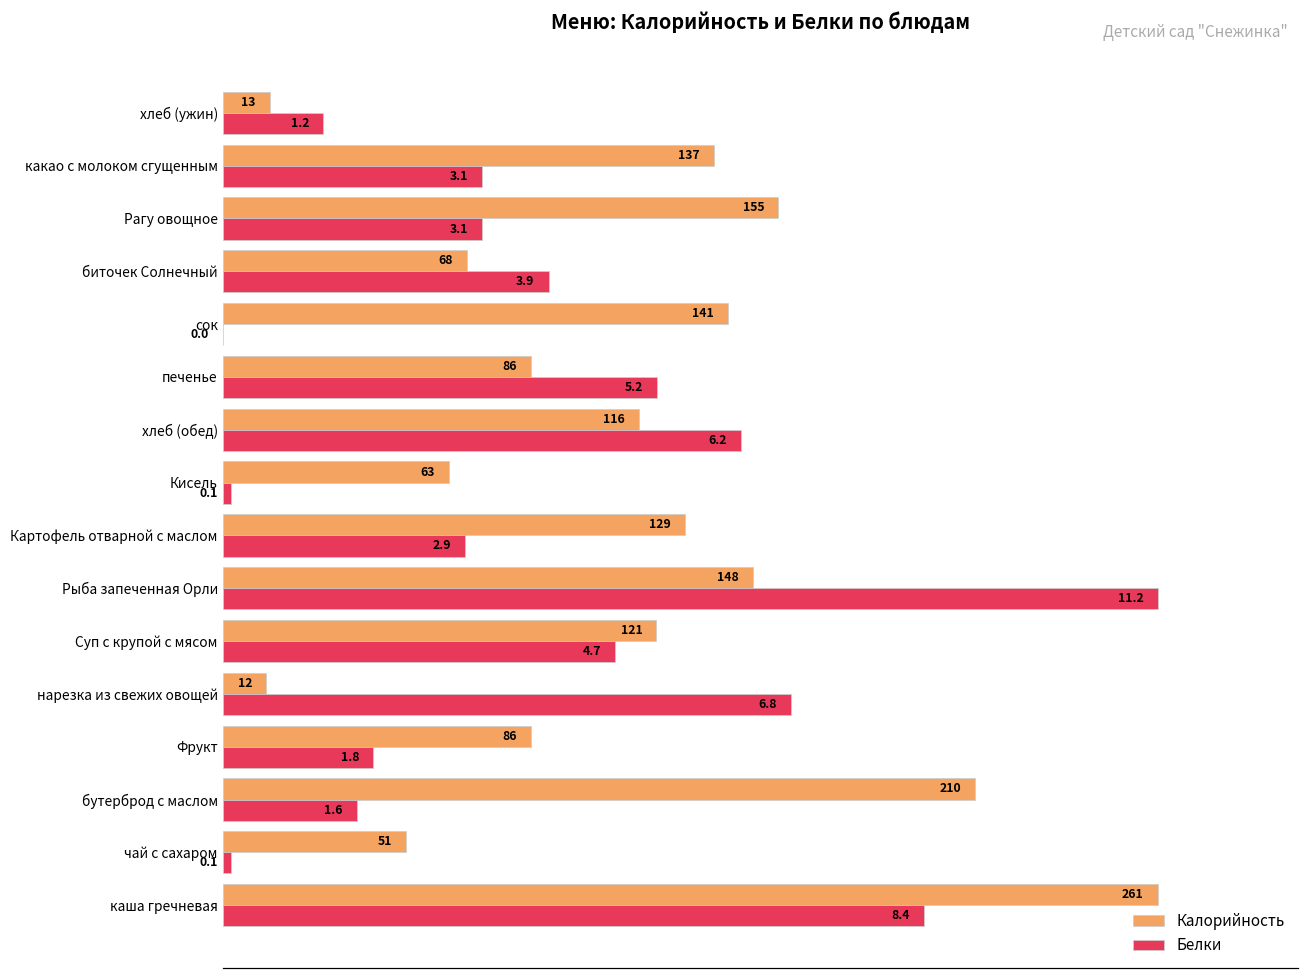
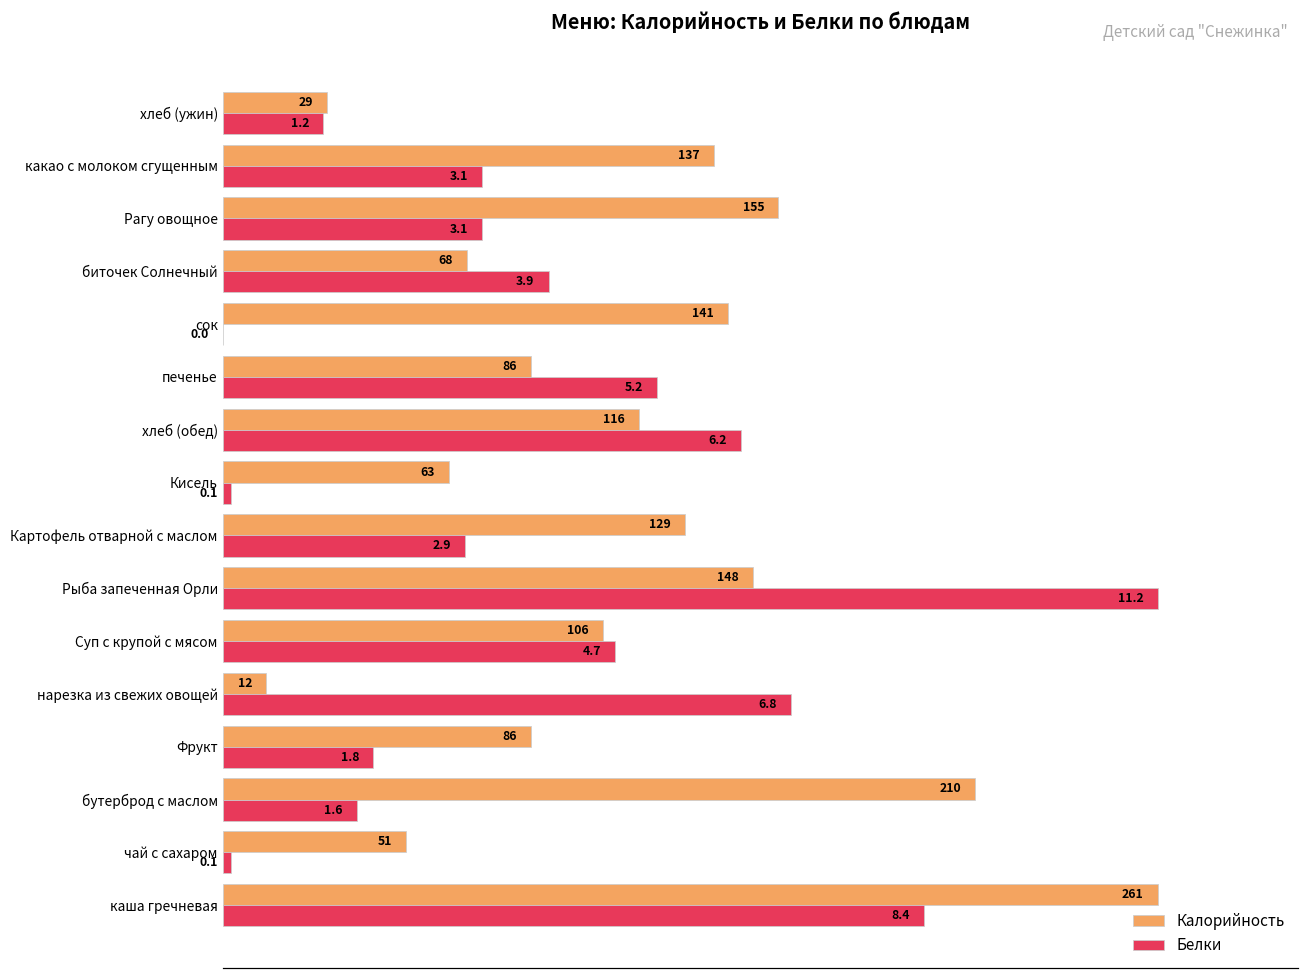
Калорийность, хлеб (ужин): 13 -> 29
Калорийность, Суп с крупой с мясом: 121 -> 106
